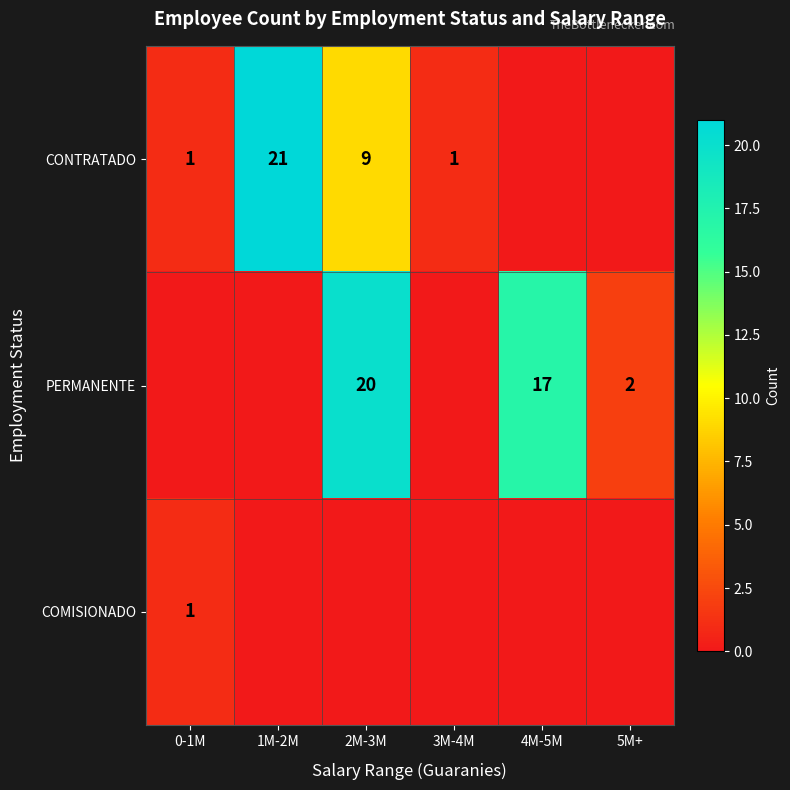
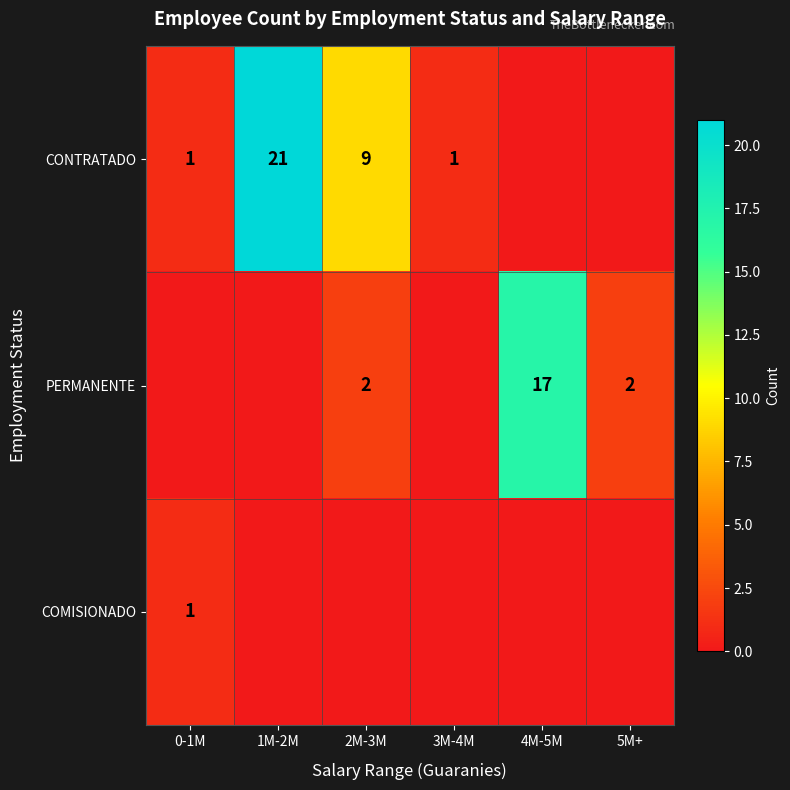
PERMANENTE, 2M-3M: 20 -> 2
